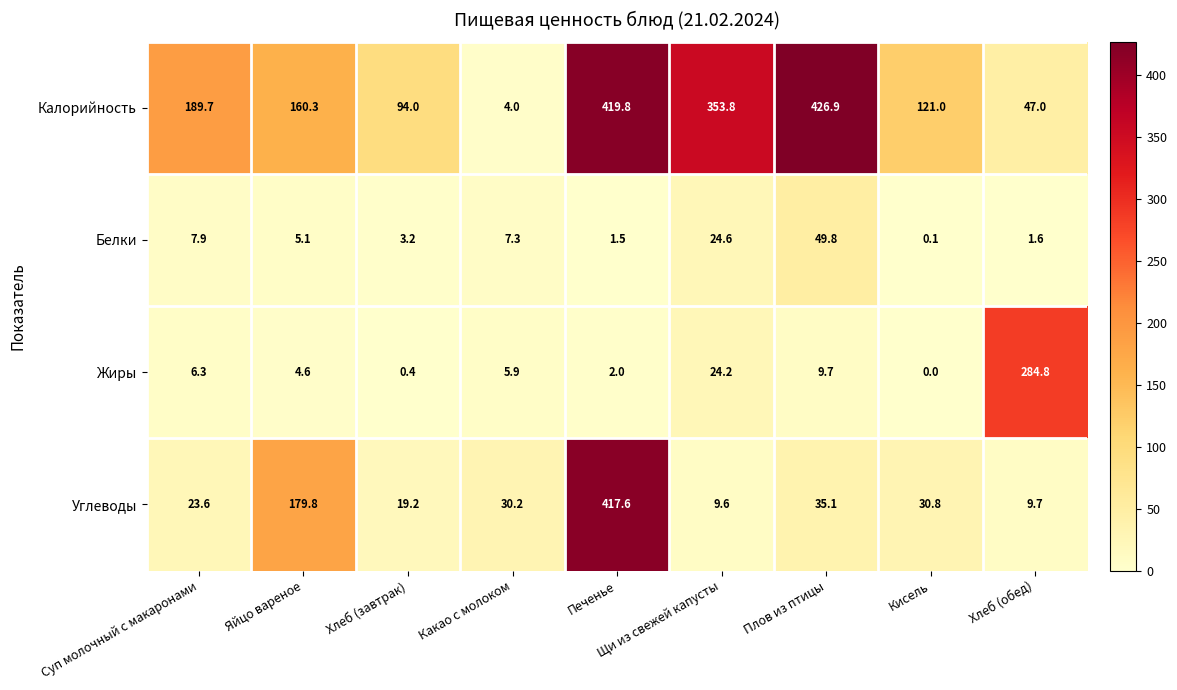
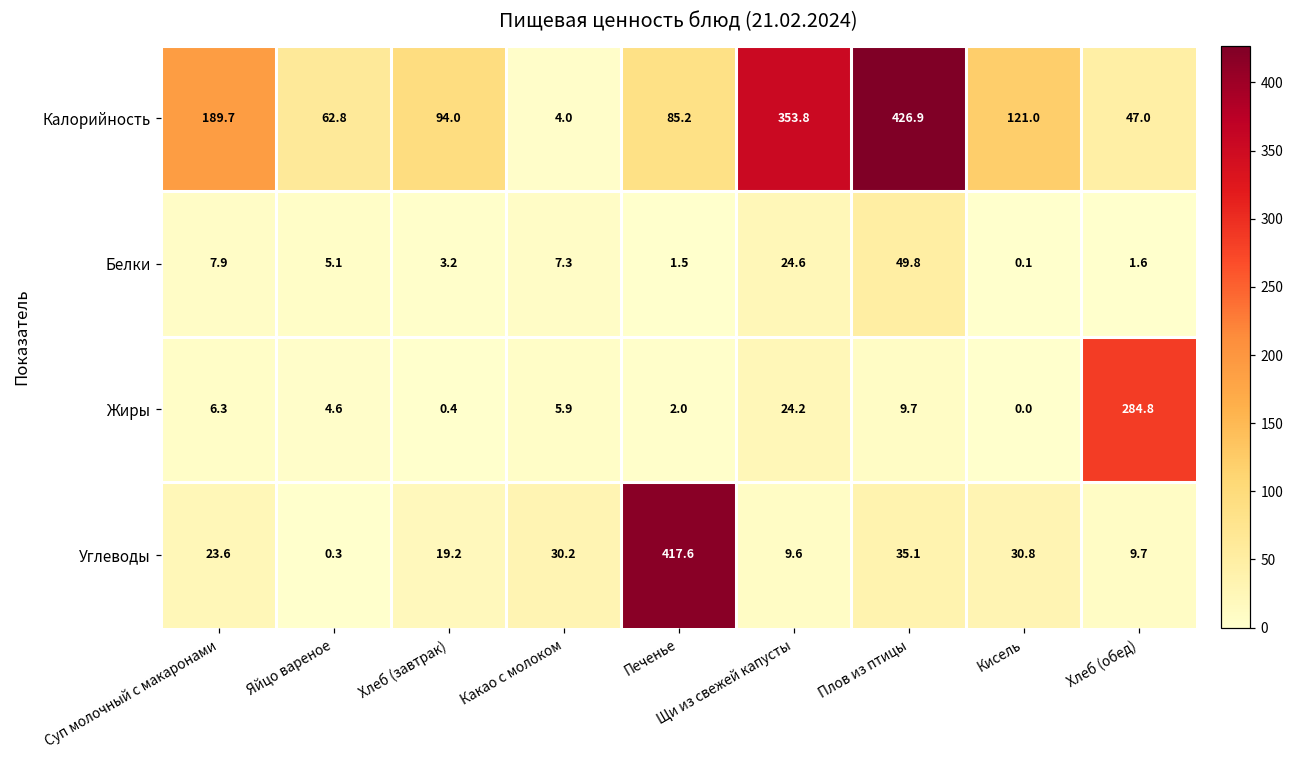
Калорийность, Яйцо вареное: 160.3 -> 62.8
Калорийность, Печенье: 419.8 -> 85.2
Углеводы, Яйцо вареное: 179.8 -> 0.3
